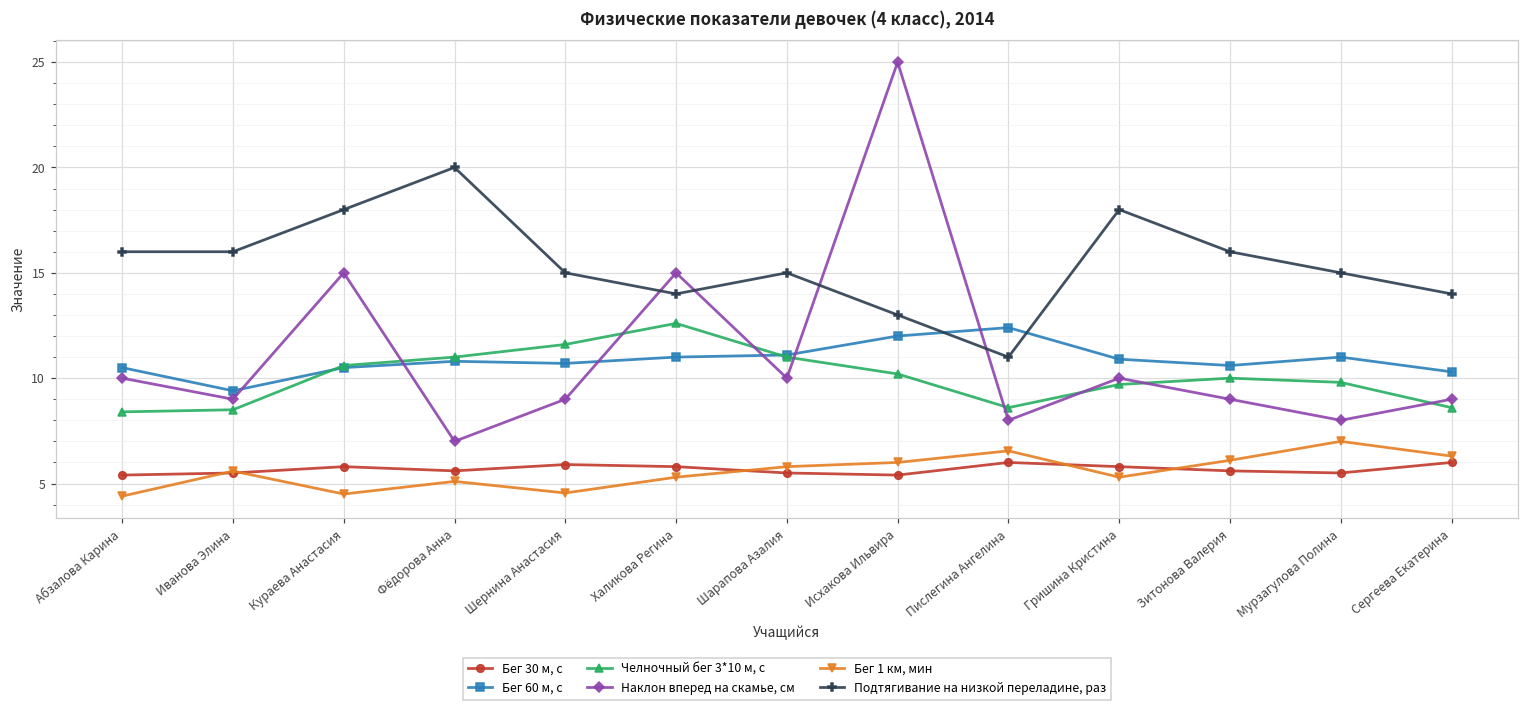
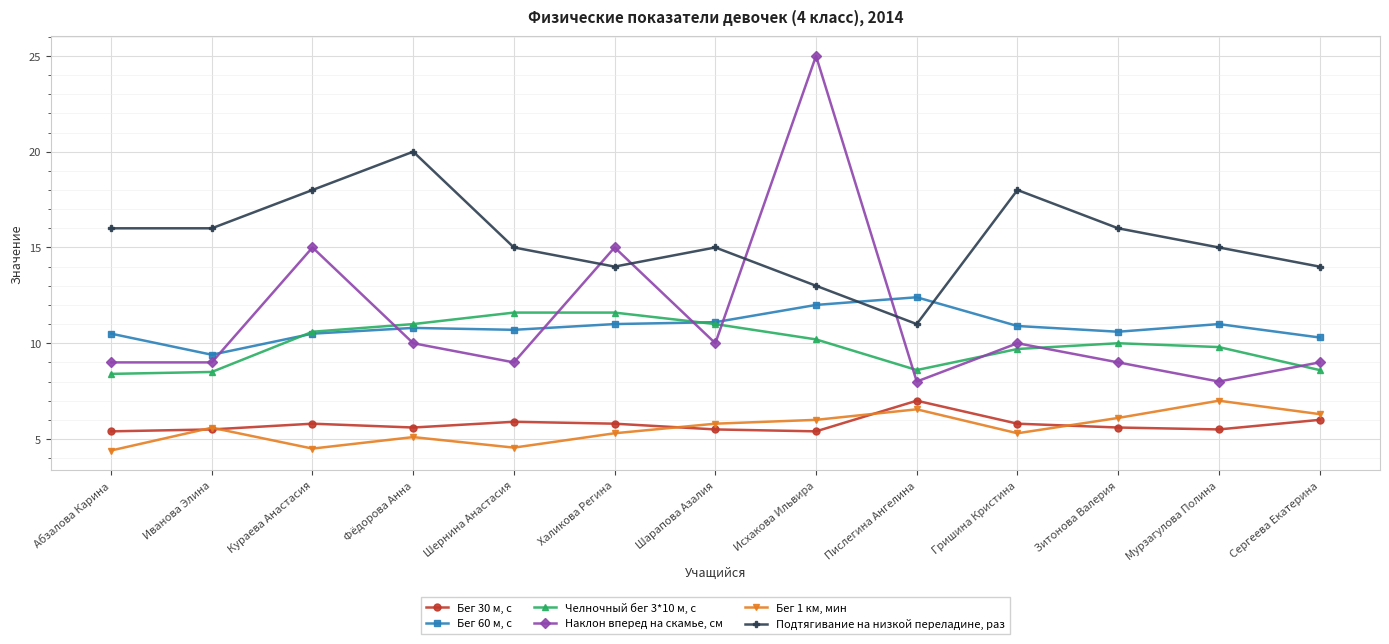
Наклон вперед на скамье, см, Абзалова Карина: 10 -> 9
Наклон вперед на скамье, см, Фёдорова Анна: 7 -> 10
Челночный бег 3*10 м, с, Халикова Регина: 12.6 -> 11.6
Бег 30 м, с, Пислегина Ангелина: 6 -> 7
